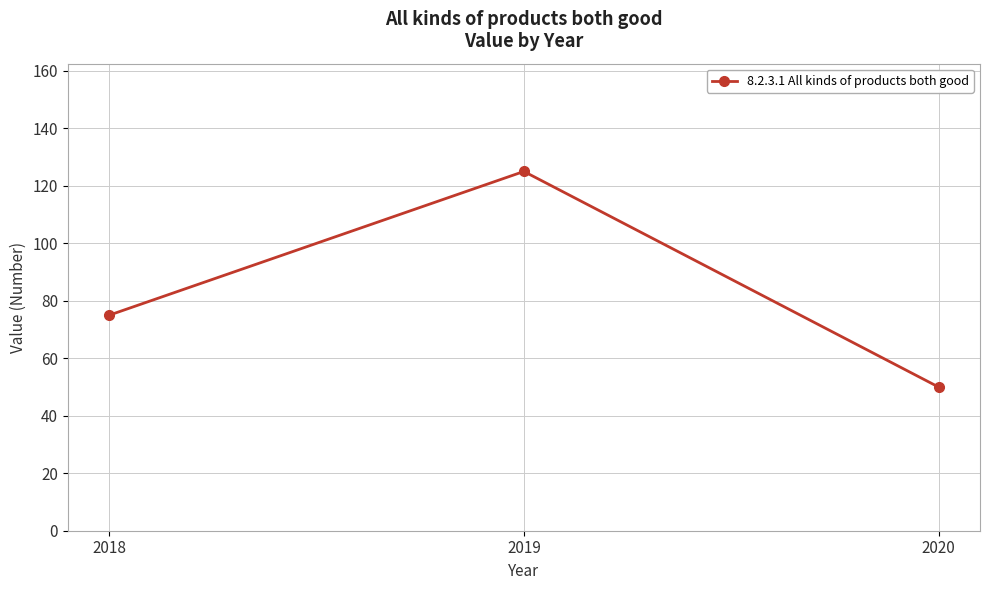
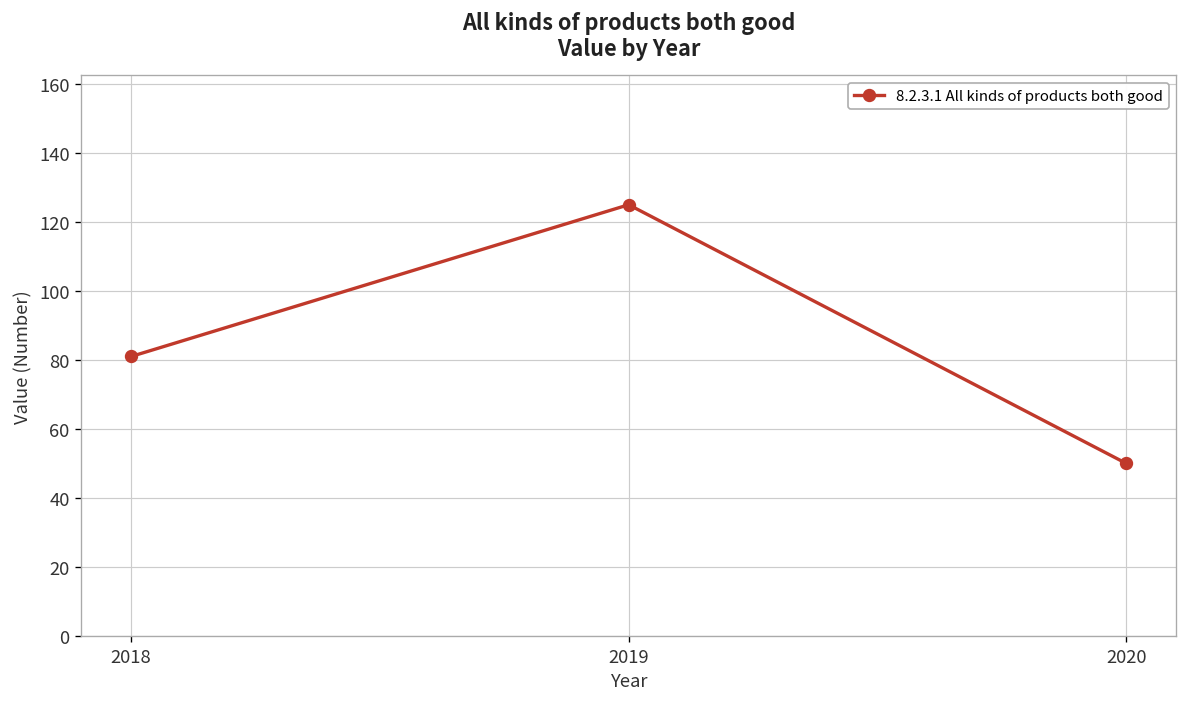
2018: 75 -> 81
